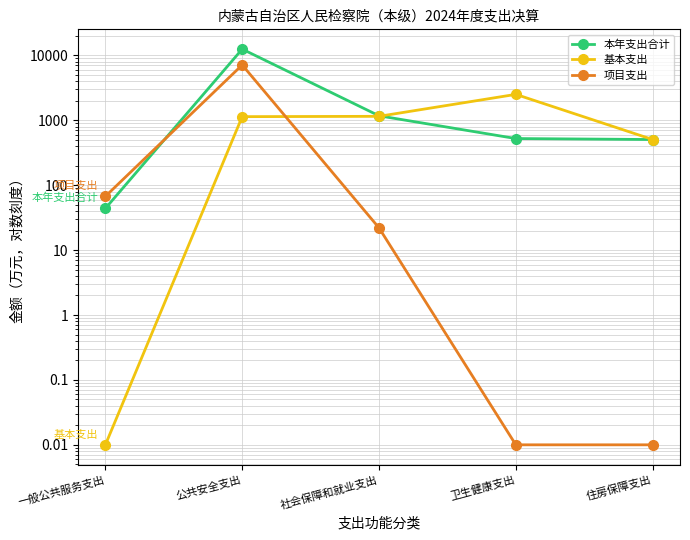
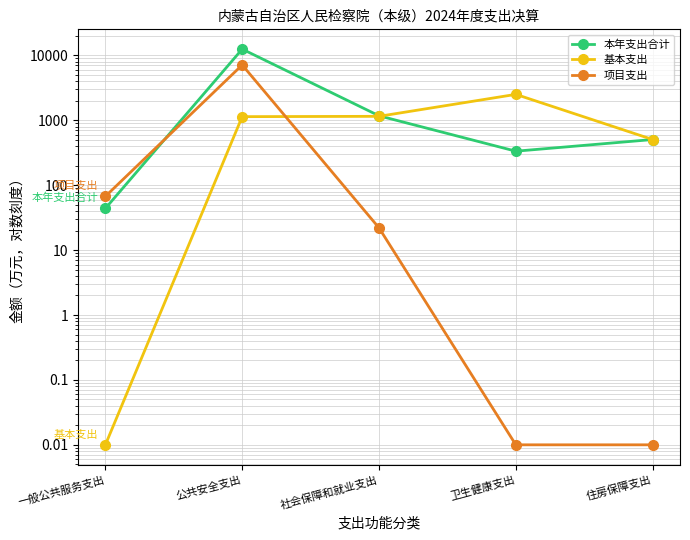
本年支出合计, 卫生健康支出: 500 -> 300
